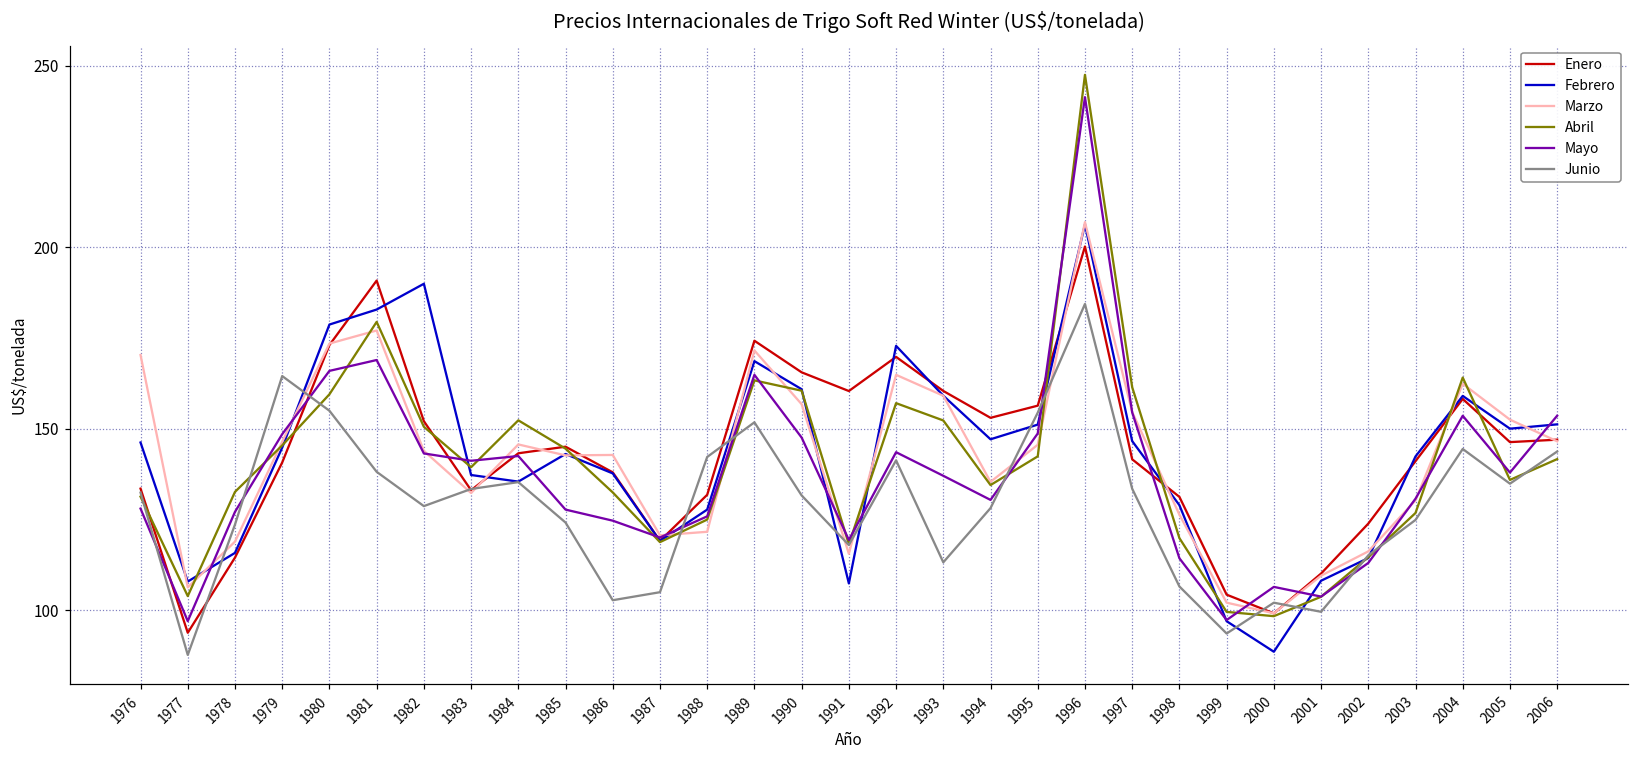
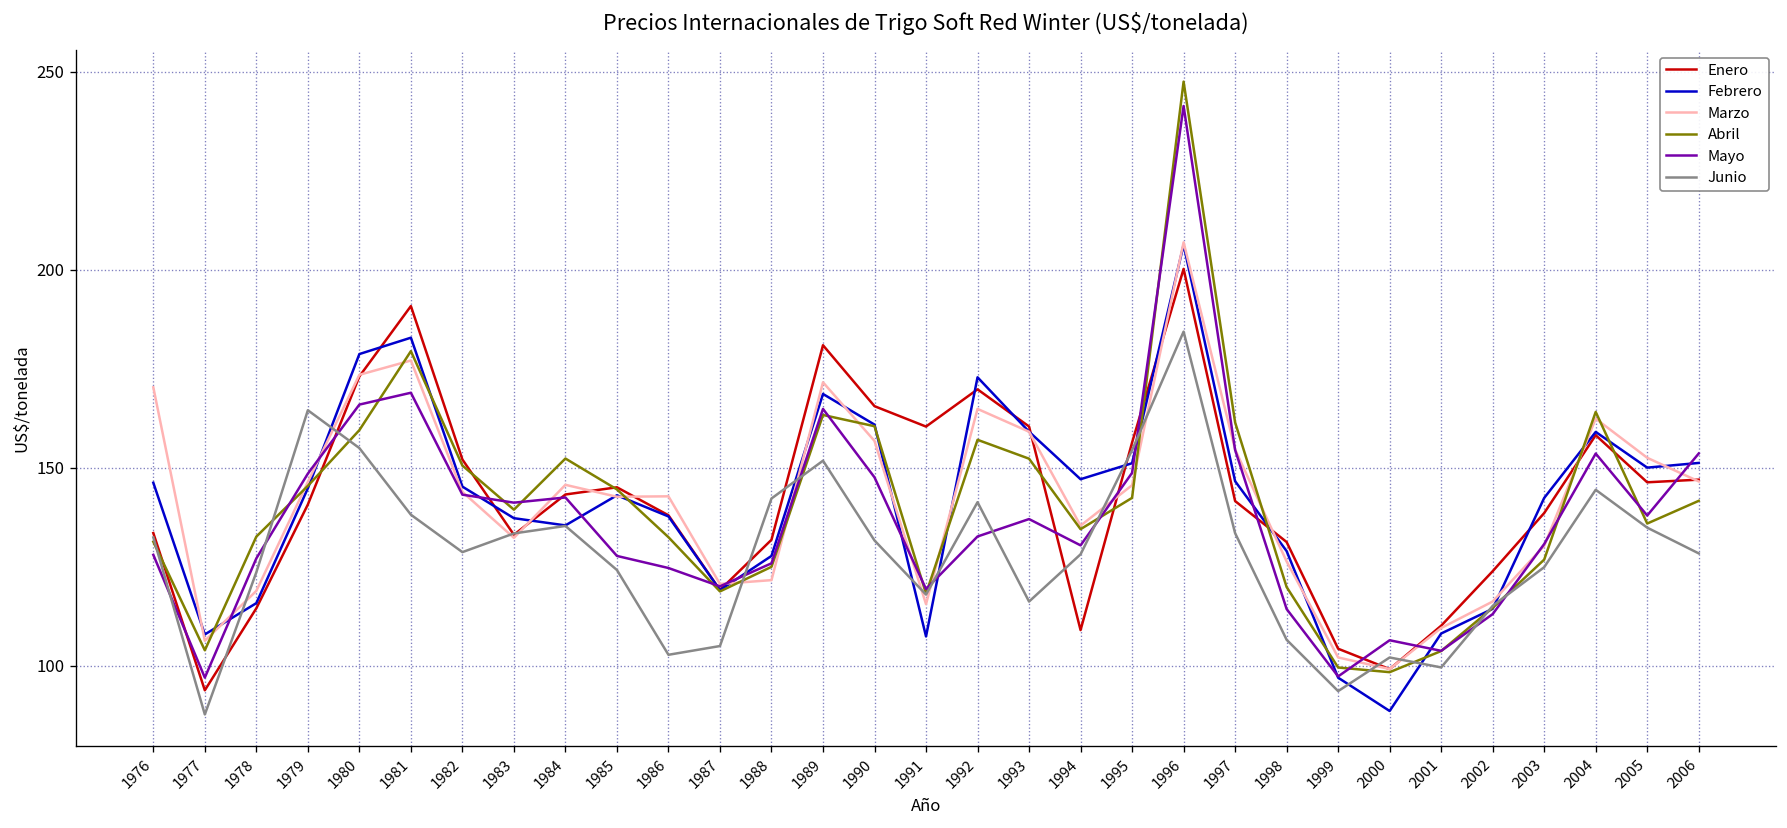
Febrero, 1982: 190 -> 145
Enero, 1989: 174 -> 181
Mayo, 1992: 144 -> 133
Junio, 1993: 113 -> 116
Enero, 1994: 153 -> 109
Enero, 2003: 141 -> 139
Junio, 2006: 144 -> 128
